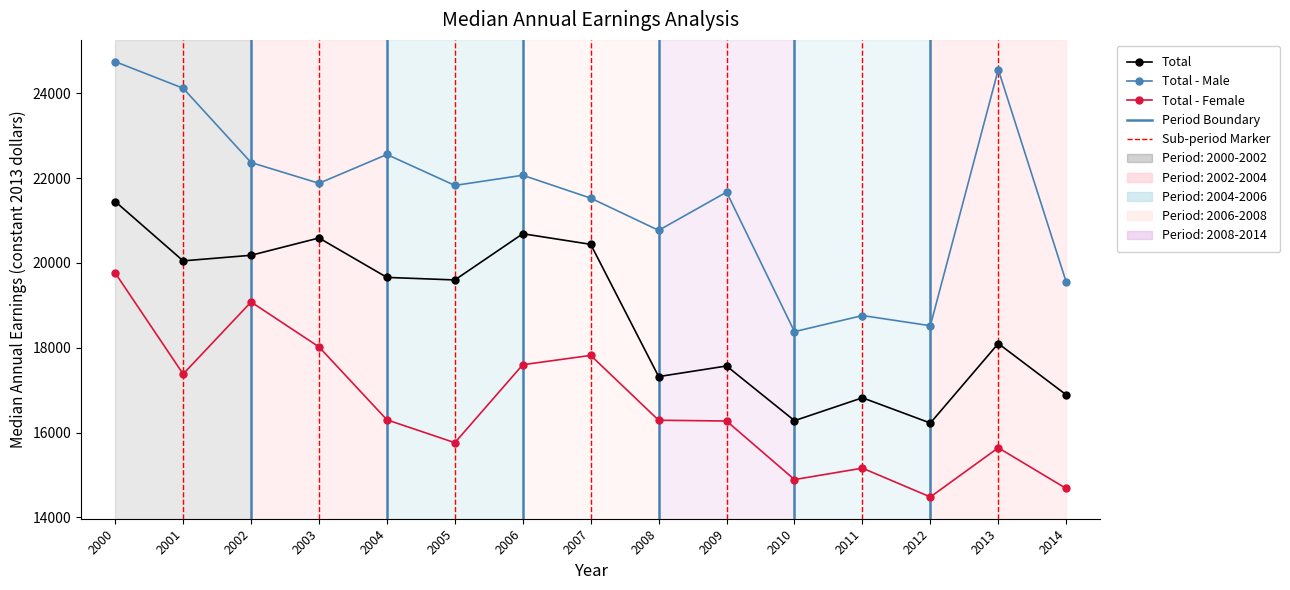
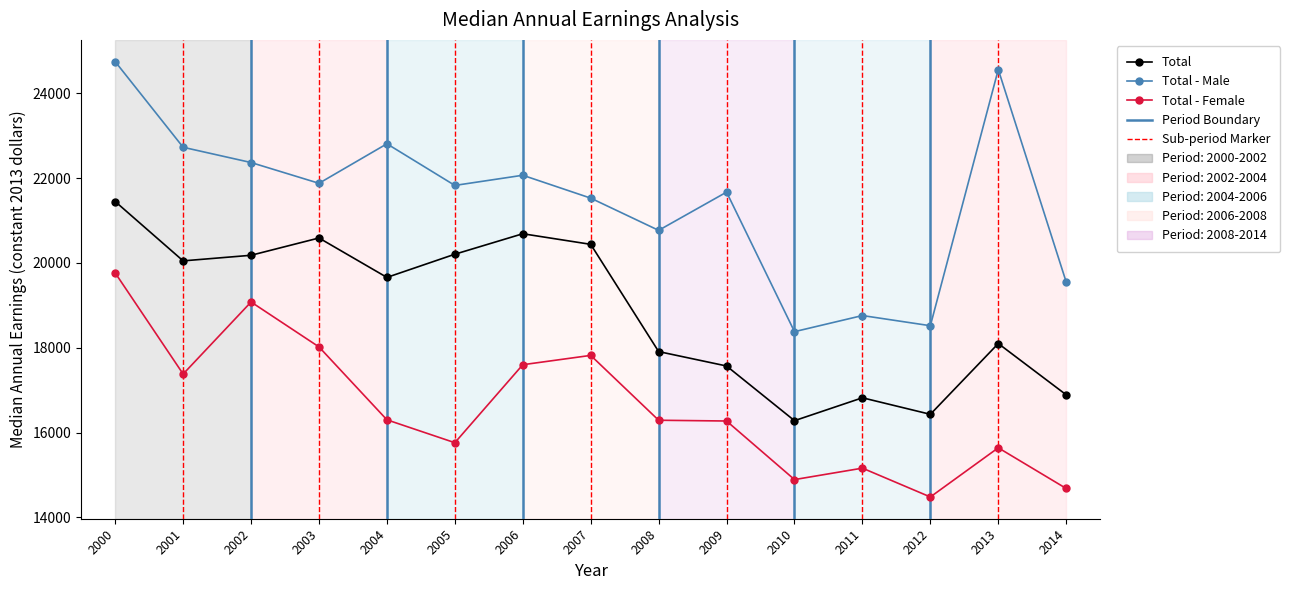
Total - Male, 2001: 24100 -> 22700
Total - Male, 2004: 22600 -> 22800
Total, 2005: 19600 -> 20200
Total, 2008: 17300 -> 17900
Total, 2012: 16200 -> 16400
